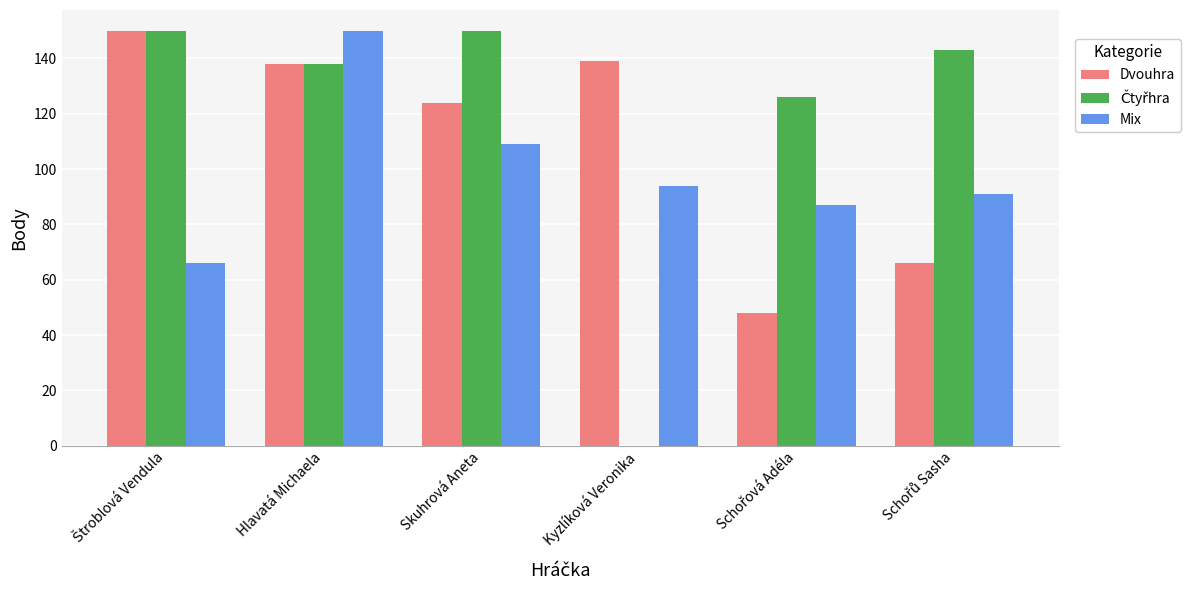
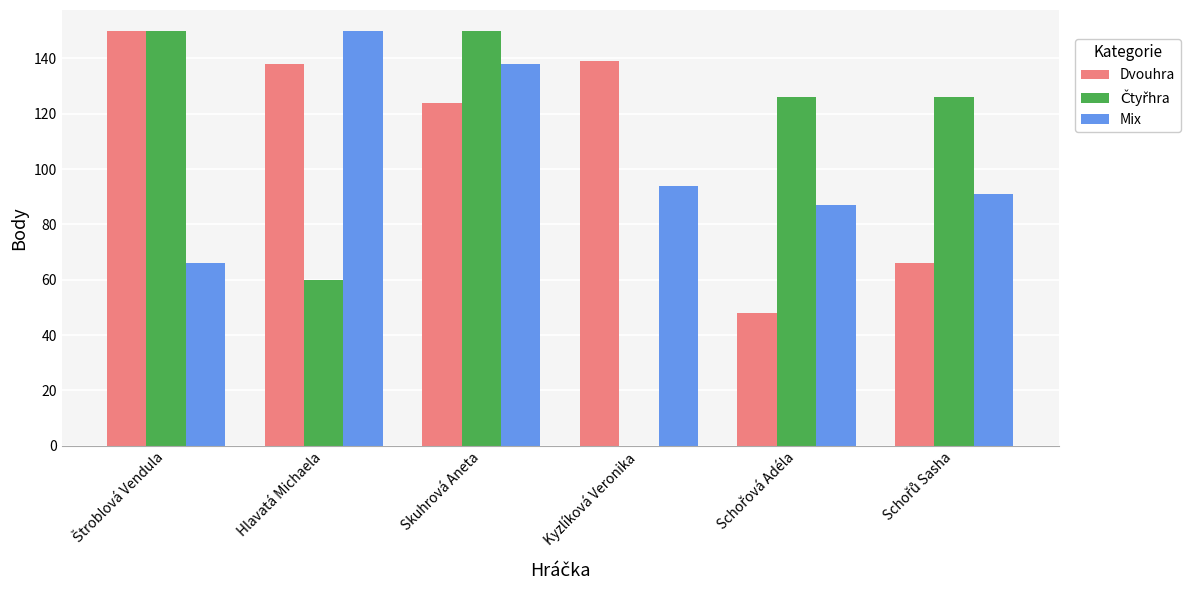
Čtyřhra, Hlavatá Michaela: 138 -> 60
Mix, Skuhrová Aneta: 109 -> 138
Čtyřhra, Schořů Sasha: 143 -> 126
